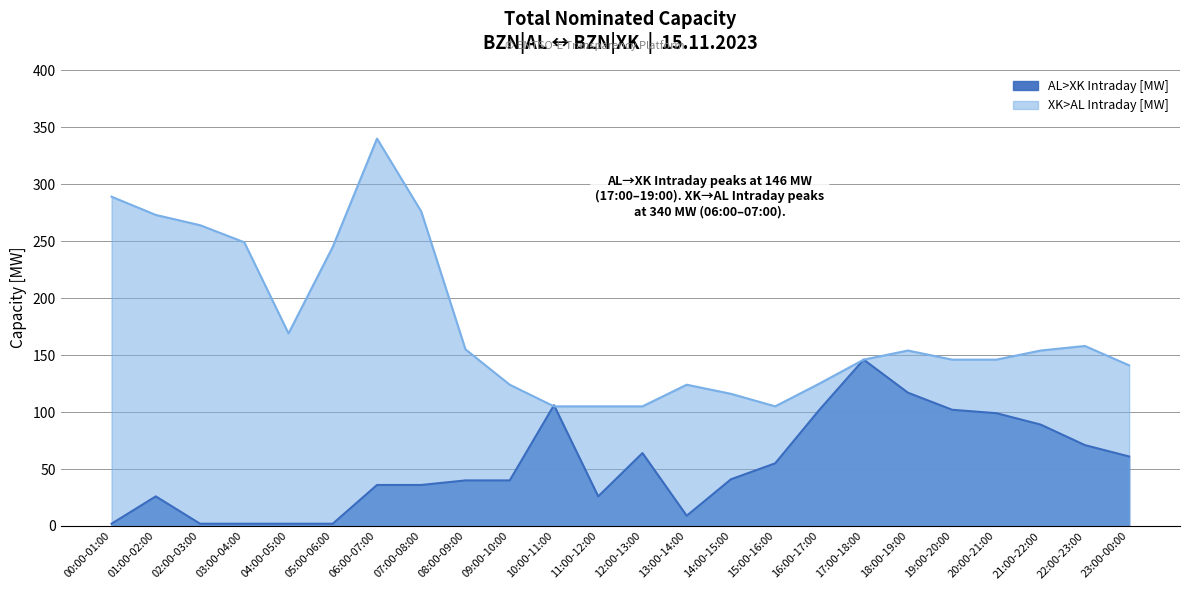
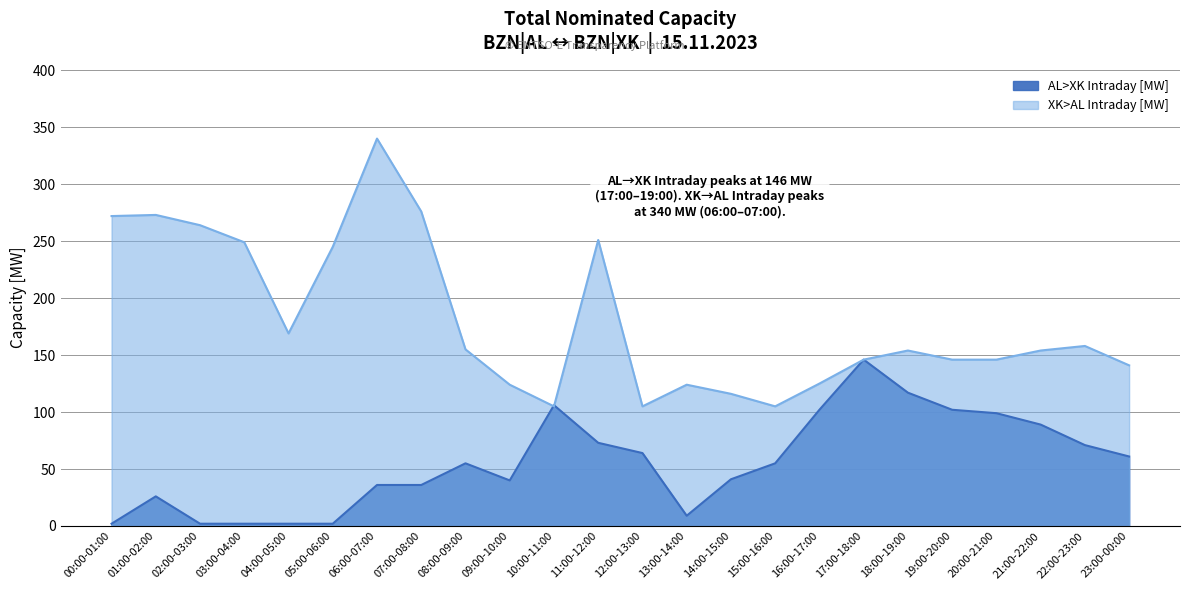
XK>AL Intraday [MW], 00:00-01:00: 289 -> 272
AL>XK Intraday [MW], 08:00-09:00: 40 -> 55
AL>XK Intraday [MW], 11:00-12:00: 26 -> 73
XK>AL Intraday [MW], 11:00-12:00: 105 -> 251
